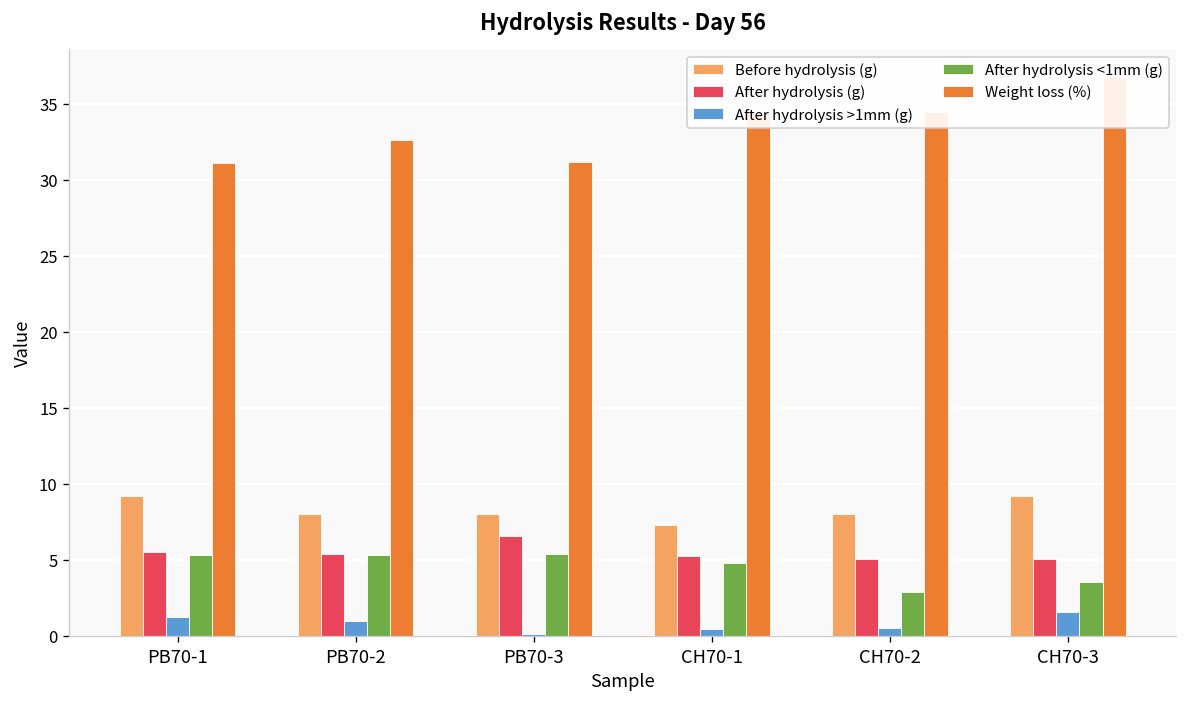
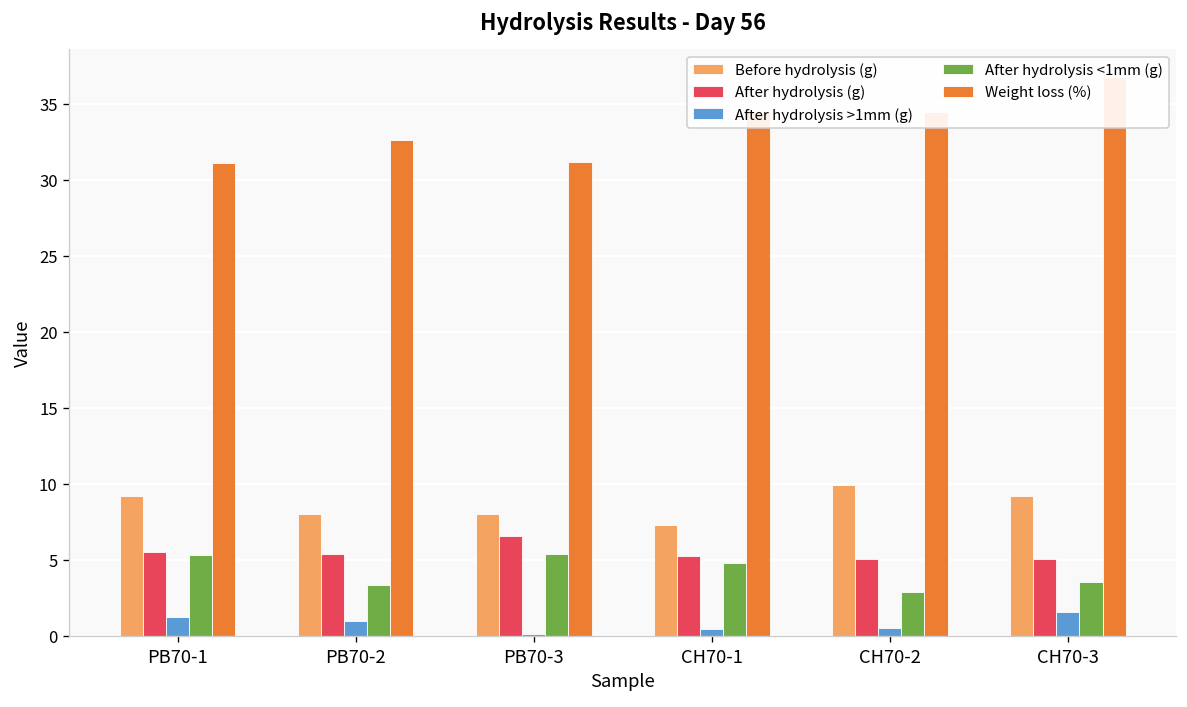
After hydrolysis <1mm (g), PB70-2: 5.3 -> 3.4
Before hydrolysis (g), CH70-2: 8.0 -> 9.9
